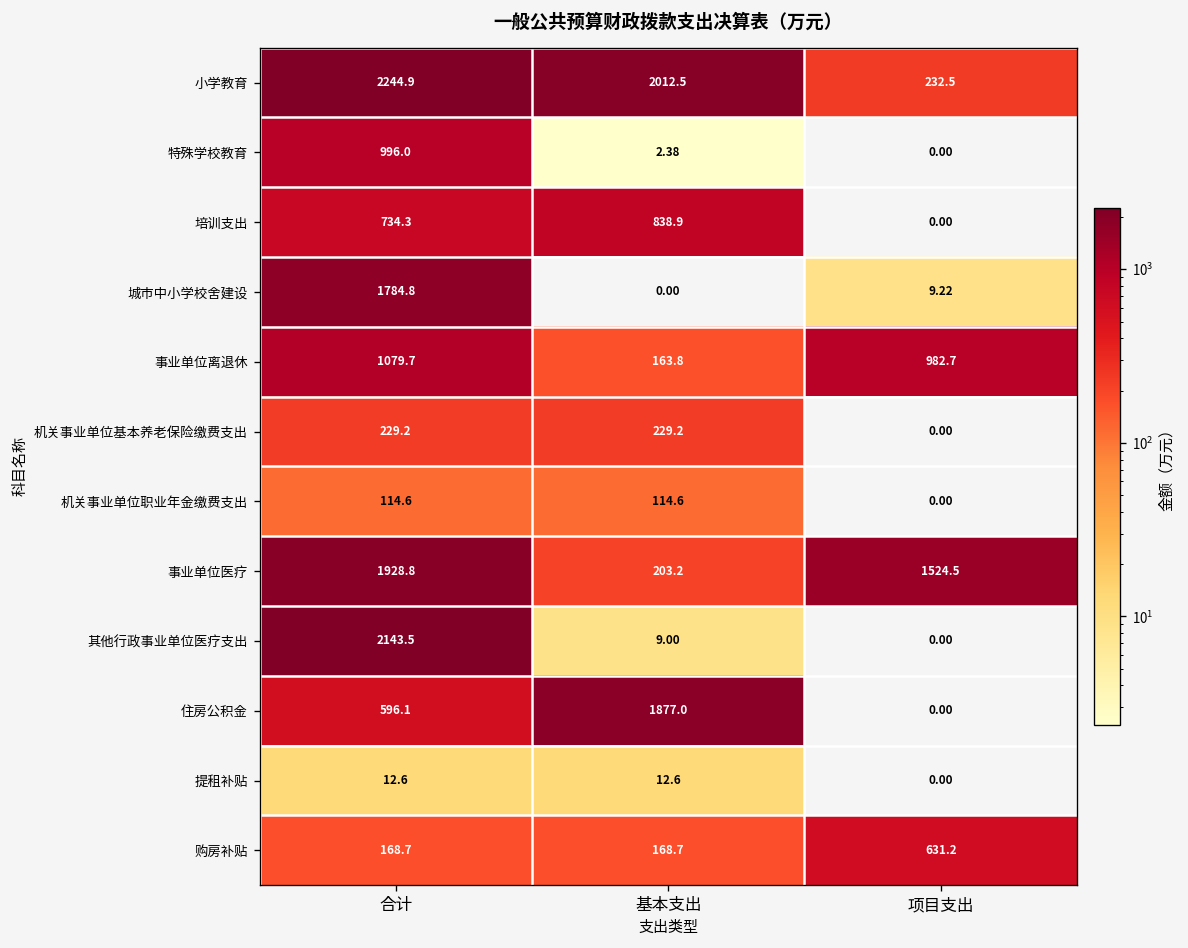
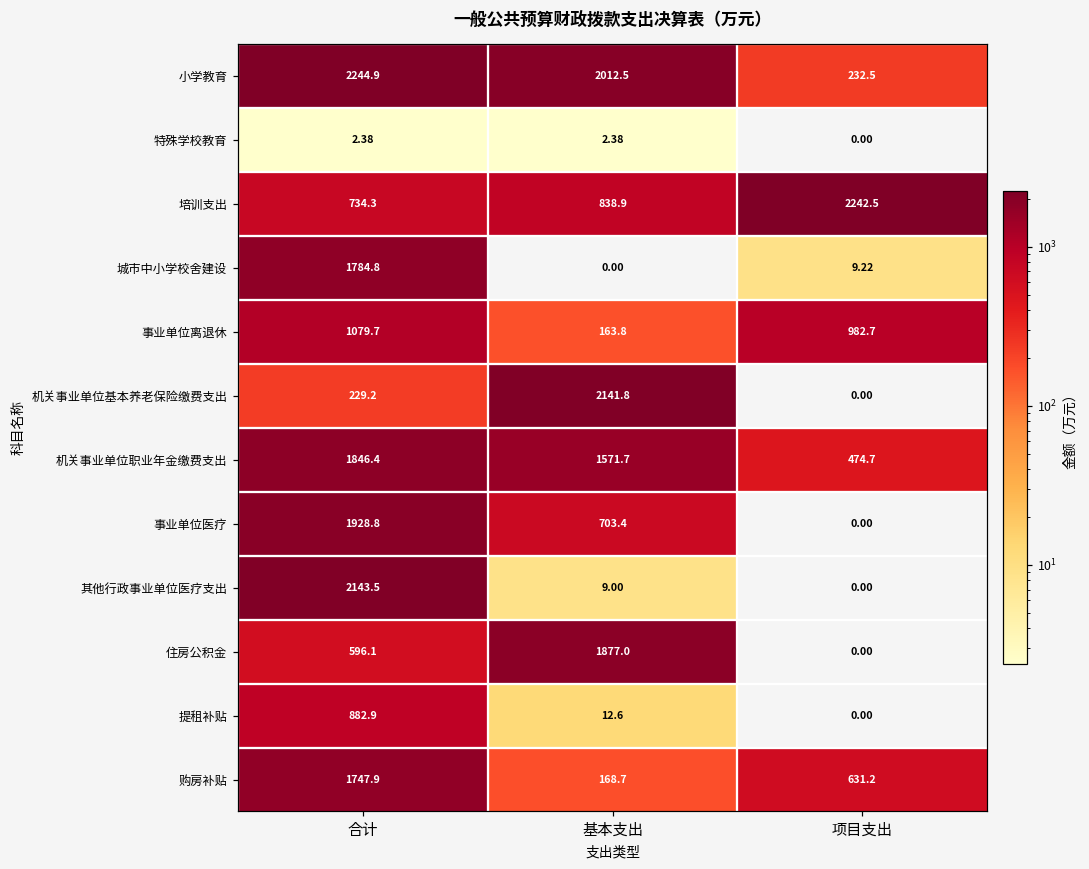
特殊学校教育, 合计: 996.0 -> 2.38
培训支出, 项目支出: 0.00 -> 2242.5
机关事业单位基本养老保险缴费支出, 基本支出: 229.2 -> 2141.8
机关事业单位职业年金缴费支出, 合计: 114.6 -> 1846.4
机关事业单位职业年金缴费支出, 基本支出: 114.6 -> 1571.7
机关事业单位职业年金缴费支出, 项目支出: 0.00 -> 474.7
事业单位医疗, 基本支出: 203.2 -> 703.4
事业单位医疗, 项目支出: 1524.5 -> 0.00
提租补贴, 合计: 12.6 -> 882.9
购房补贴, 合计: 168.7 -> 1747.9
